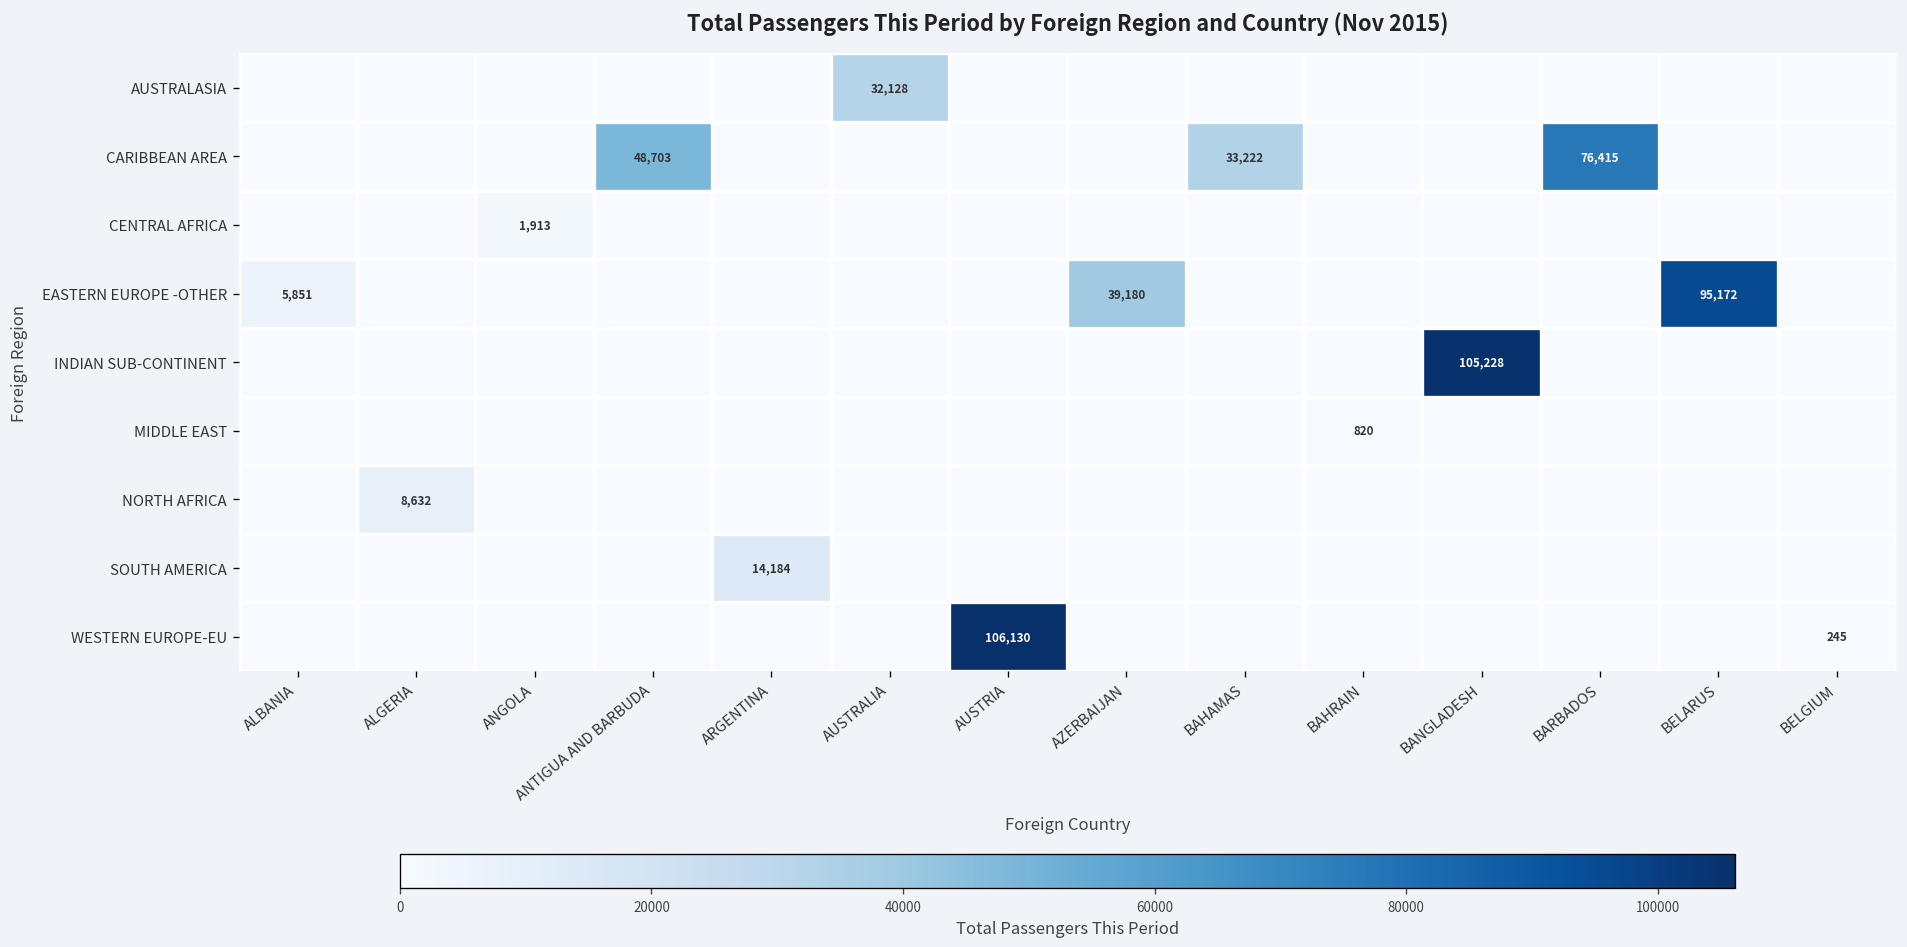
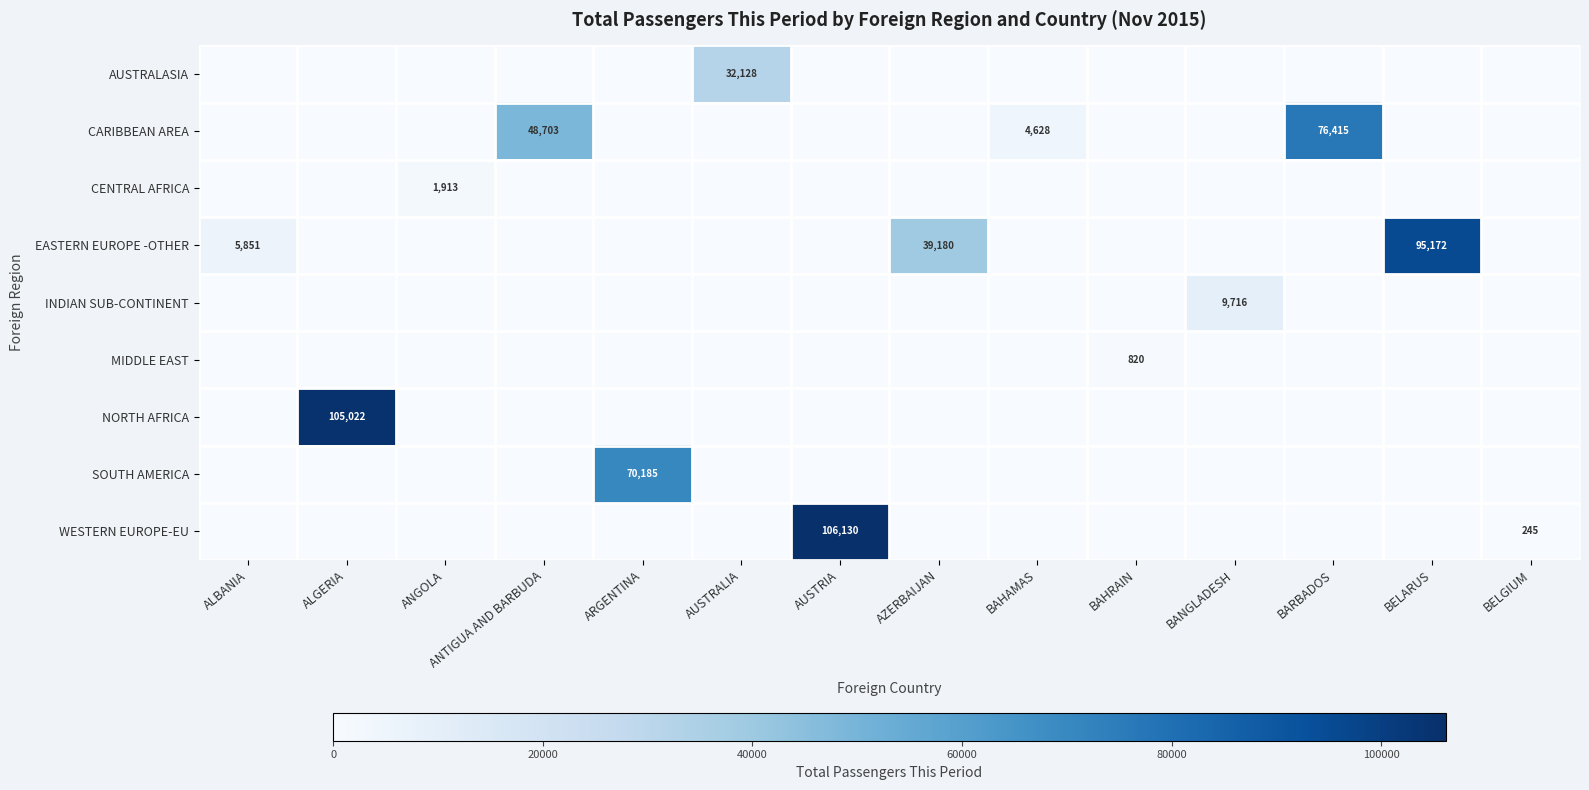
CARIBBEAN AREA, BAHAMAS: 33,222 -> 4,628
INDIAN SUB-CONTINENT, BANGLADESH: 105,228 -> 9,716
NORTH AFRICA, ALGERIA: 8,632 -> 105,022
SOUTH AMERICA, ARGENTINA: 14,184 -> 70,185
